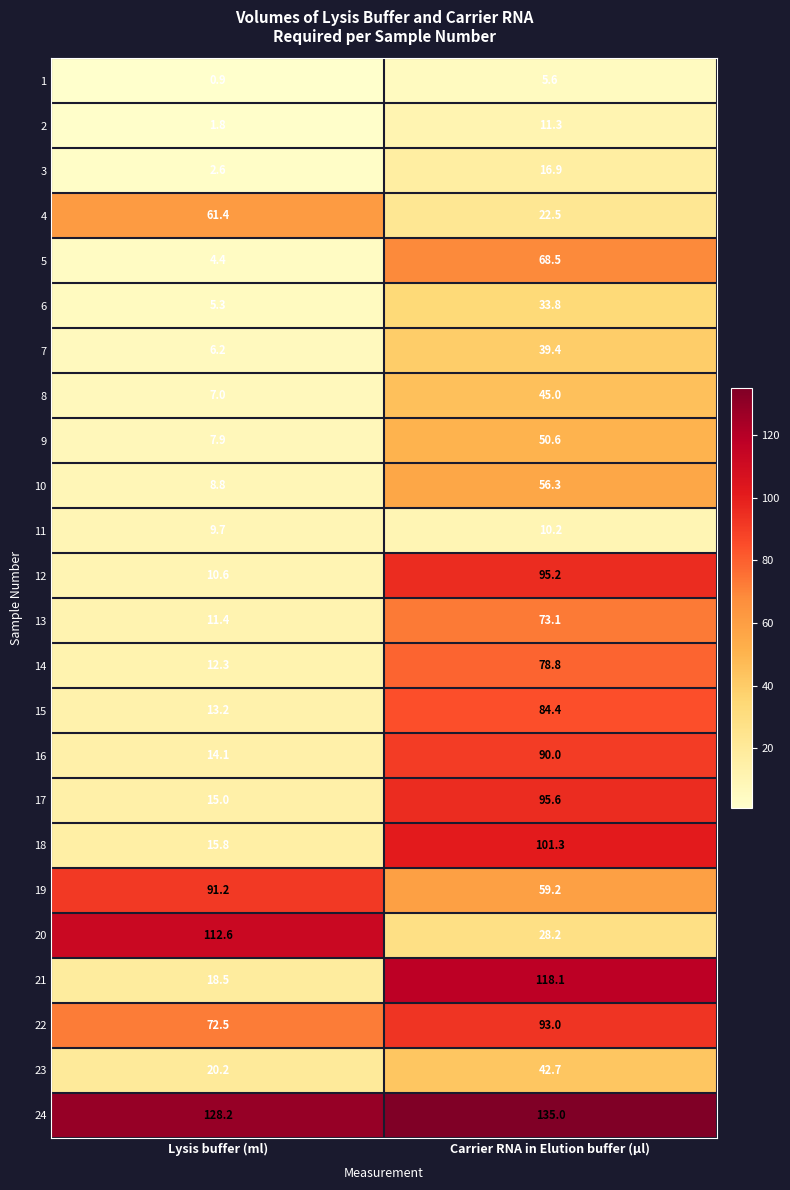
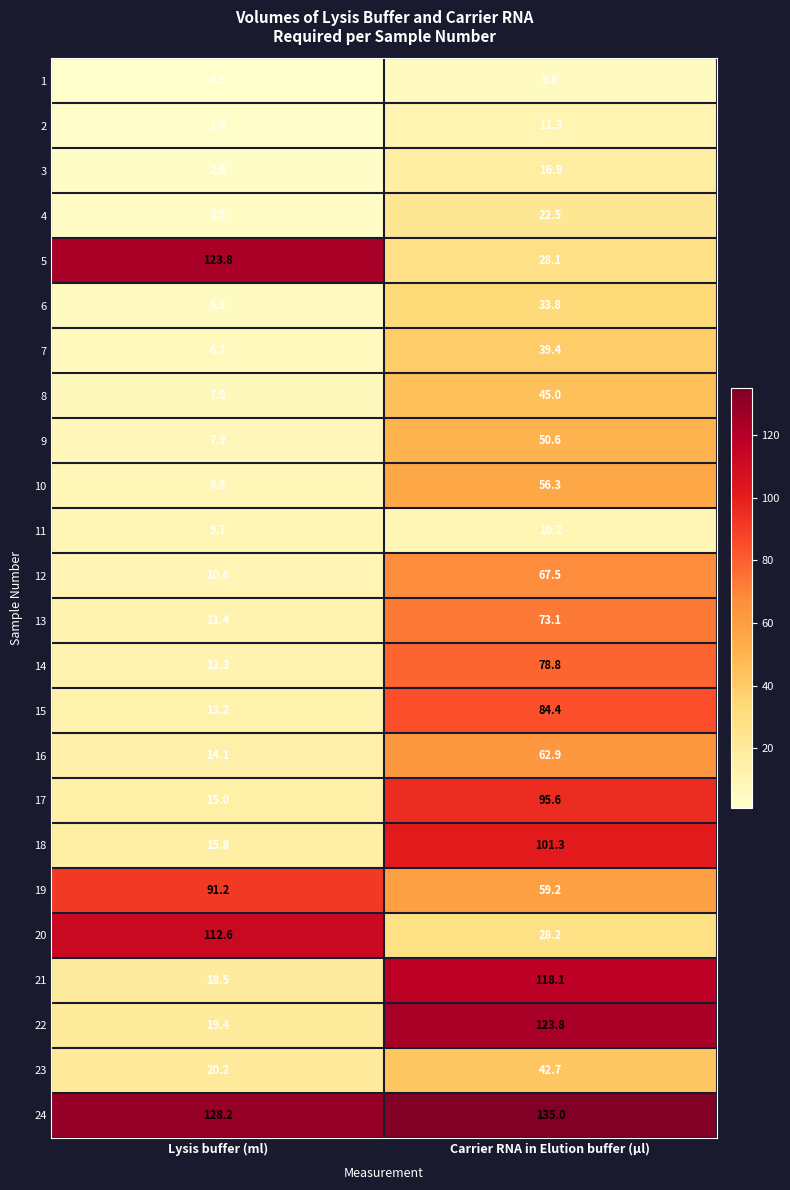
4, Lysis buffer (ml): 61.4 -> 3.5
5, Lysis buffer (ml): 4.4 -> 123.8
5, Carrier RNA in Elution buffer (μl): 68.5 -> 28.1
12, Carrier RNA in Elution buffer (μl): 95.2 -> 67.5
16, Carrier RNA in Elution buffer (μl): 90.0 -> 62.9
22, Lysis buffer (ml): 72.5 -> 19.4
22, Carrier RNA in Elution buffer (μl): 93.0 -> 123.8
